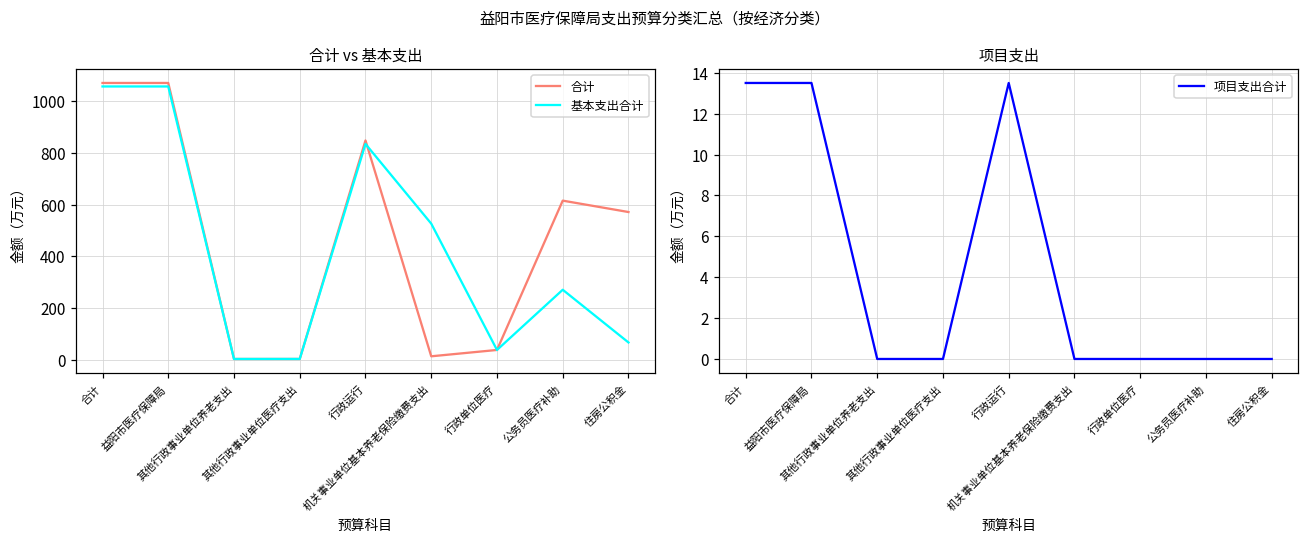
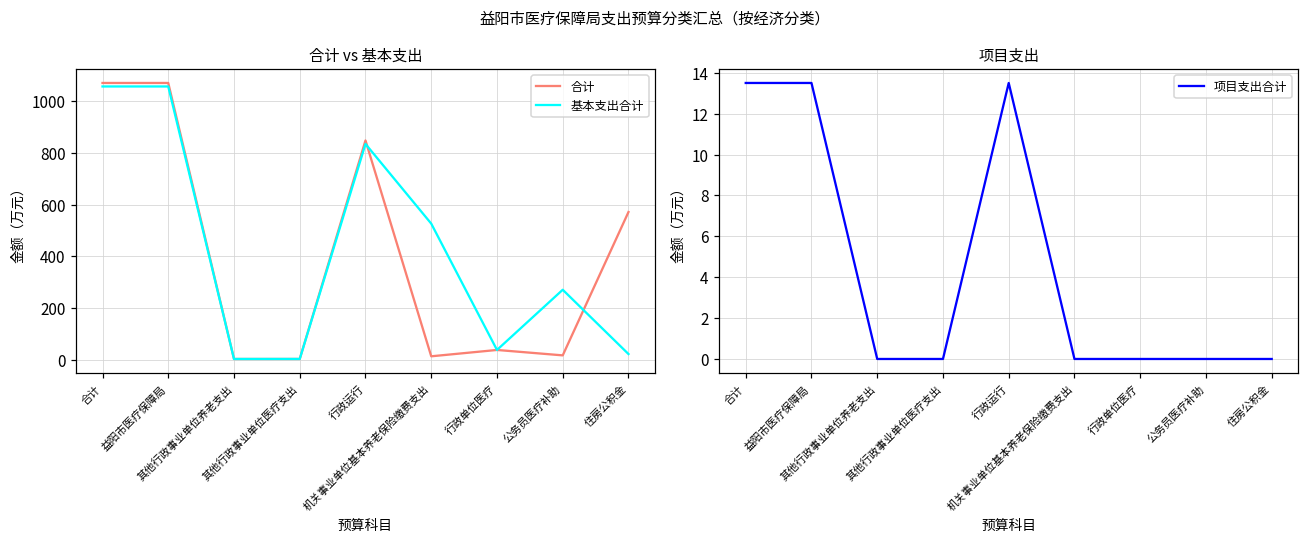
合计 vs 基本支出, 合计, 公务员医疗补助: 620 -> 20
合计 vs 基本支出, 基本支出合计, 住房公积金: 70 -> 20
